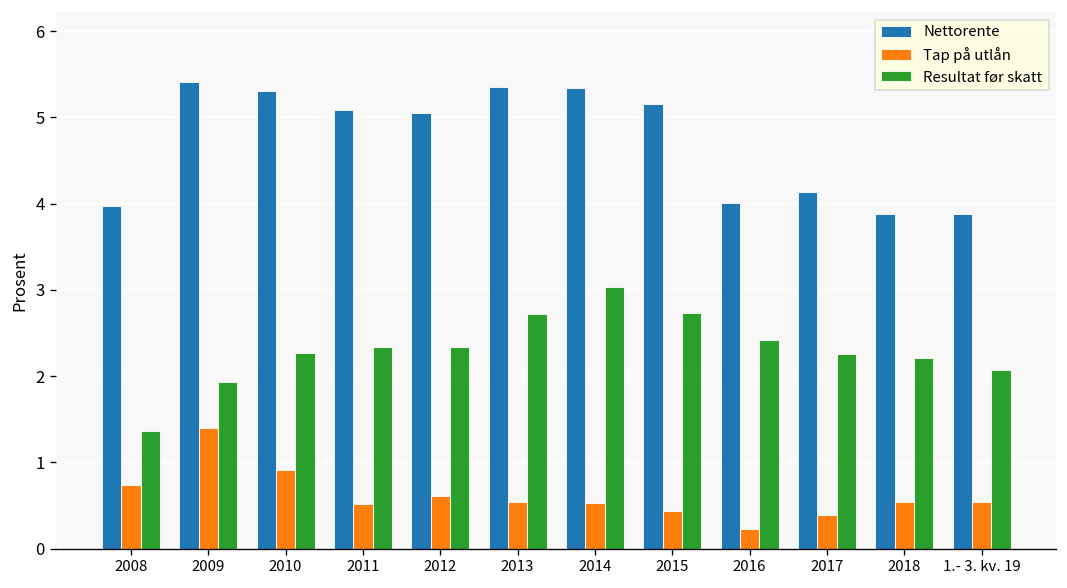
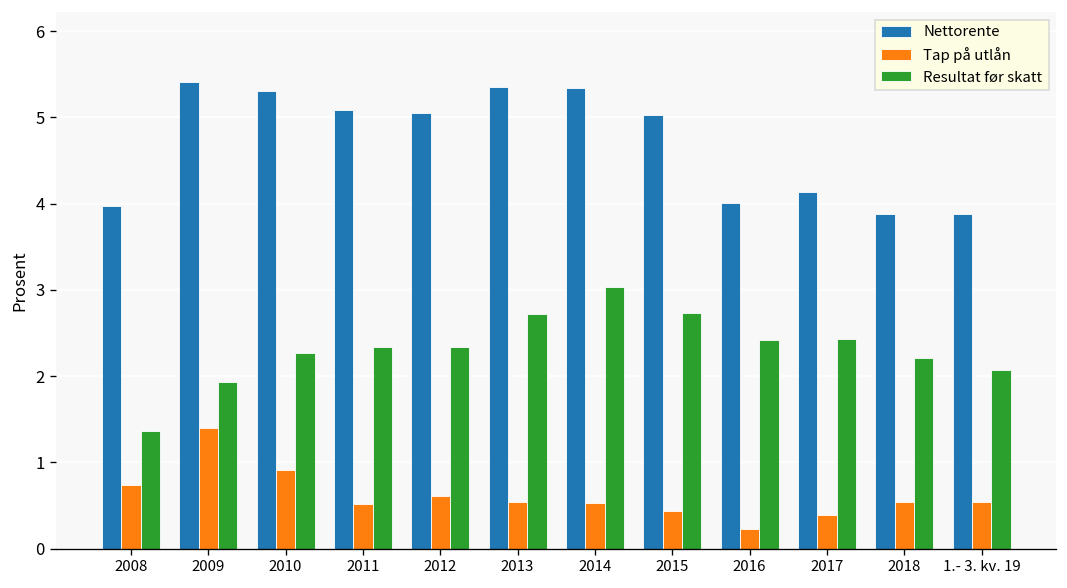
Nettorente, 2015: 5.2 -> 5.0
Resultat før skatt, 2017: 2.3 -> 2.4
